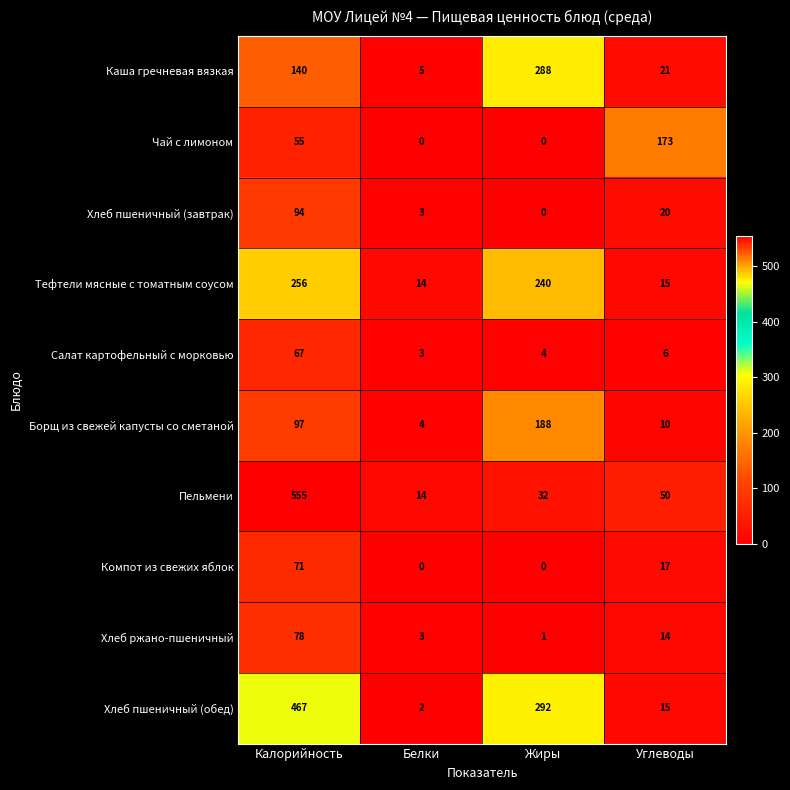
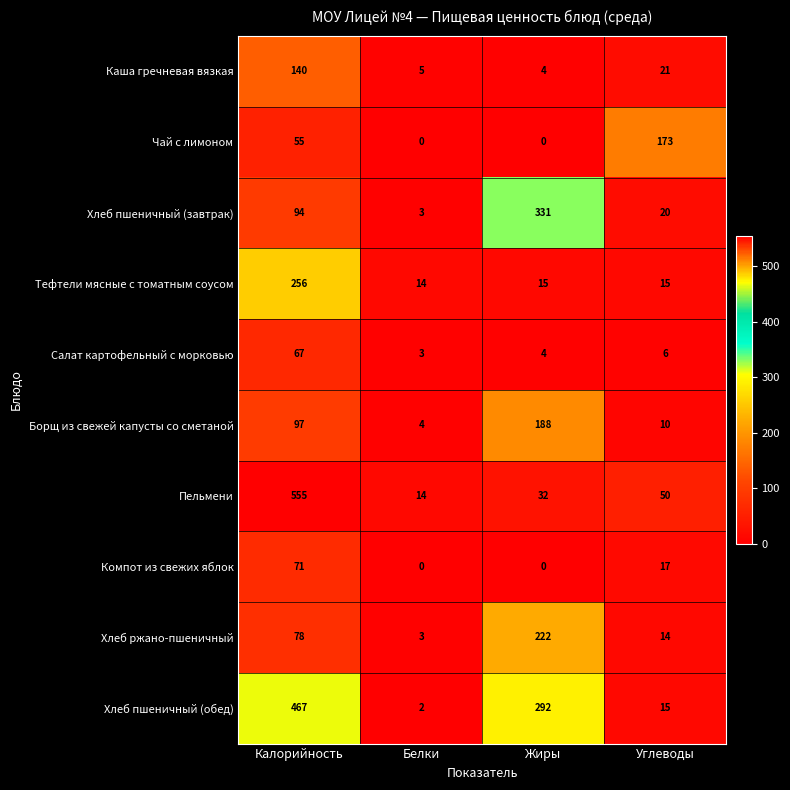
Каша гречневая вязкая, Жиры: 288 -> 4
Хлеб пшеничный (завтрак), Жиры: 0 -> 331
Тефтели мясные с томатным соусом, Жиры: 240 -> 15
Хлеб ржано-пшеничный, Жиры: 1 -> 222
